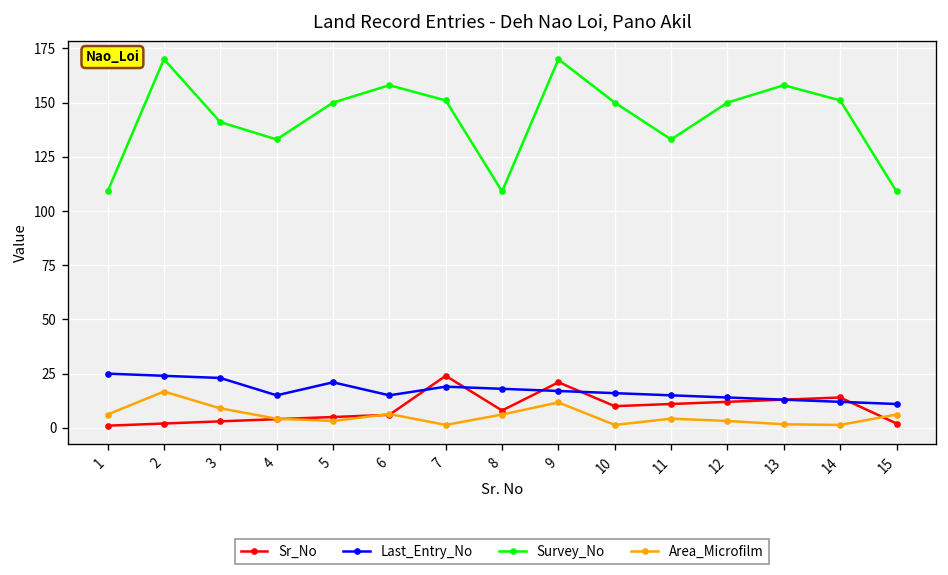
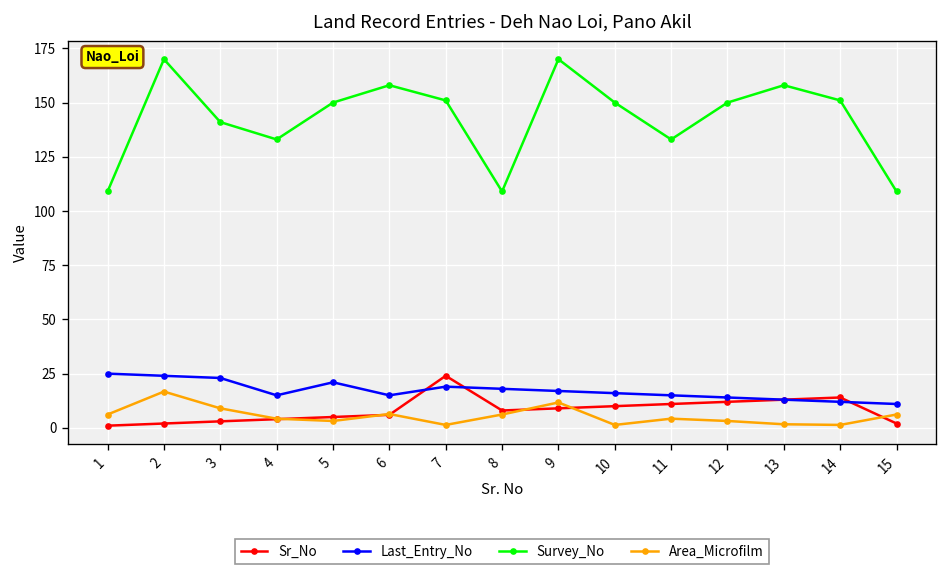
Sr_No, 9: 21 -> 9
